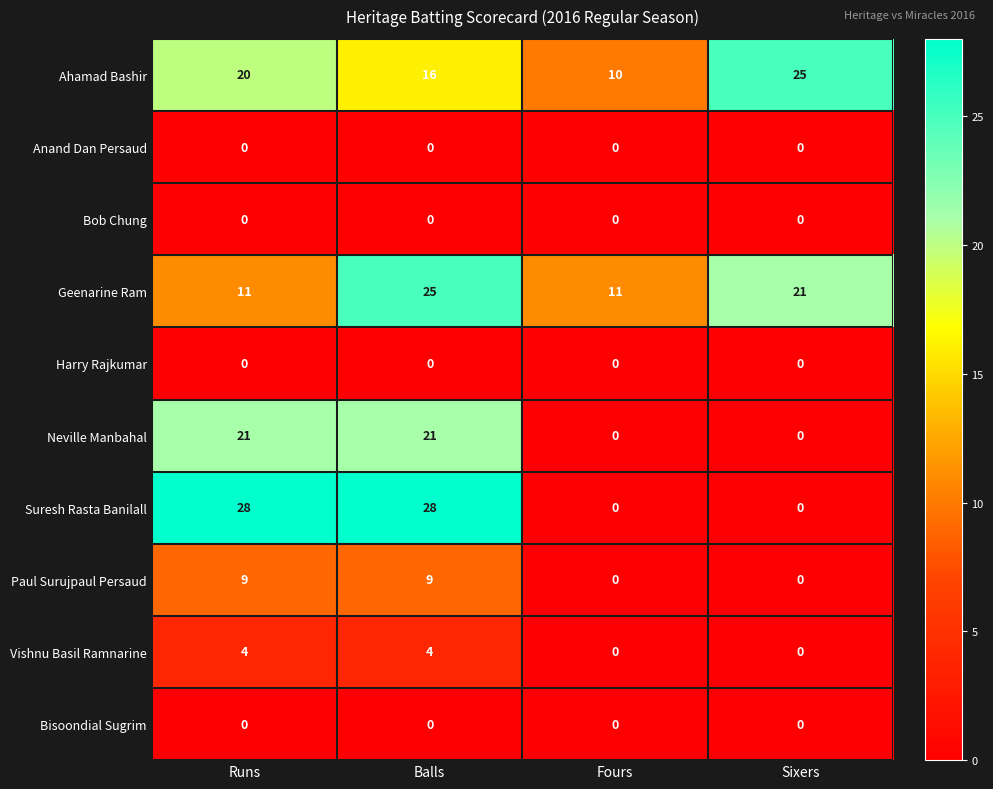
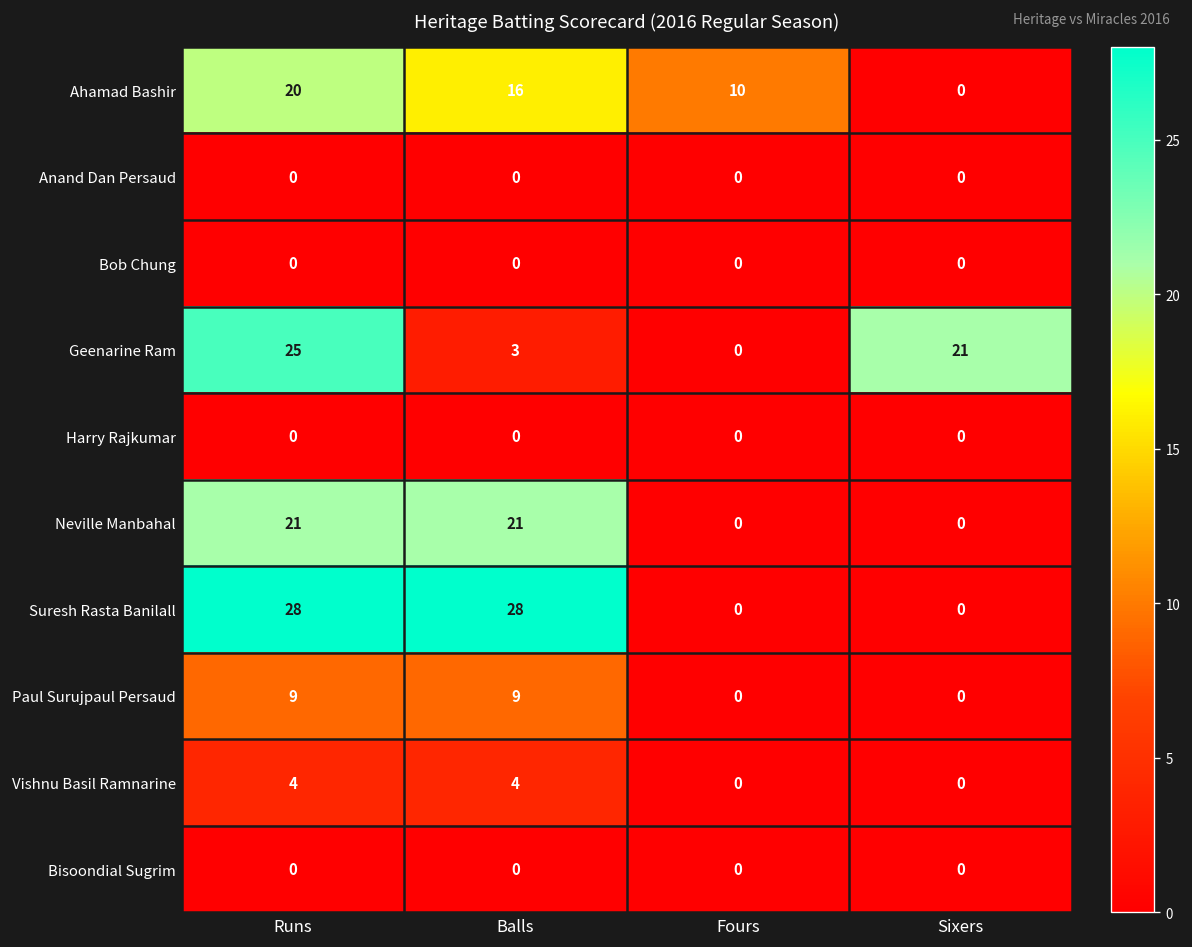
Ahamad Bashir, Sixers: 25 -> 0
Geenarine Ram, Runs: 11 -> 25
Geenarine Ram, Balls: 25 -> 3
Geenarine Ram, Fours: 11 -> 0
